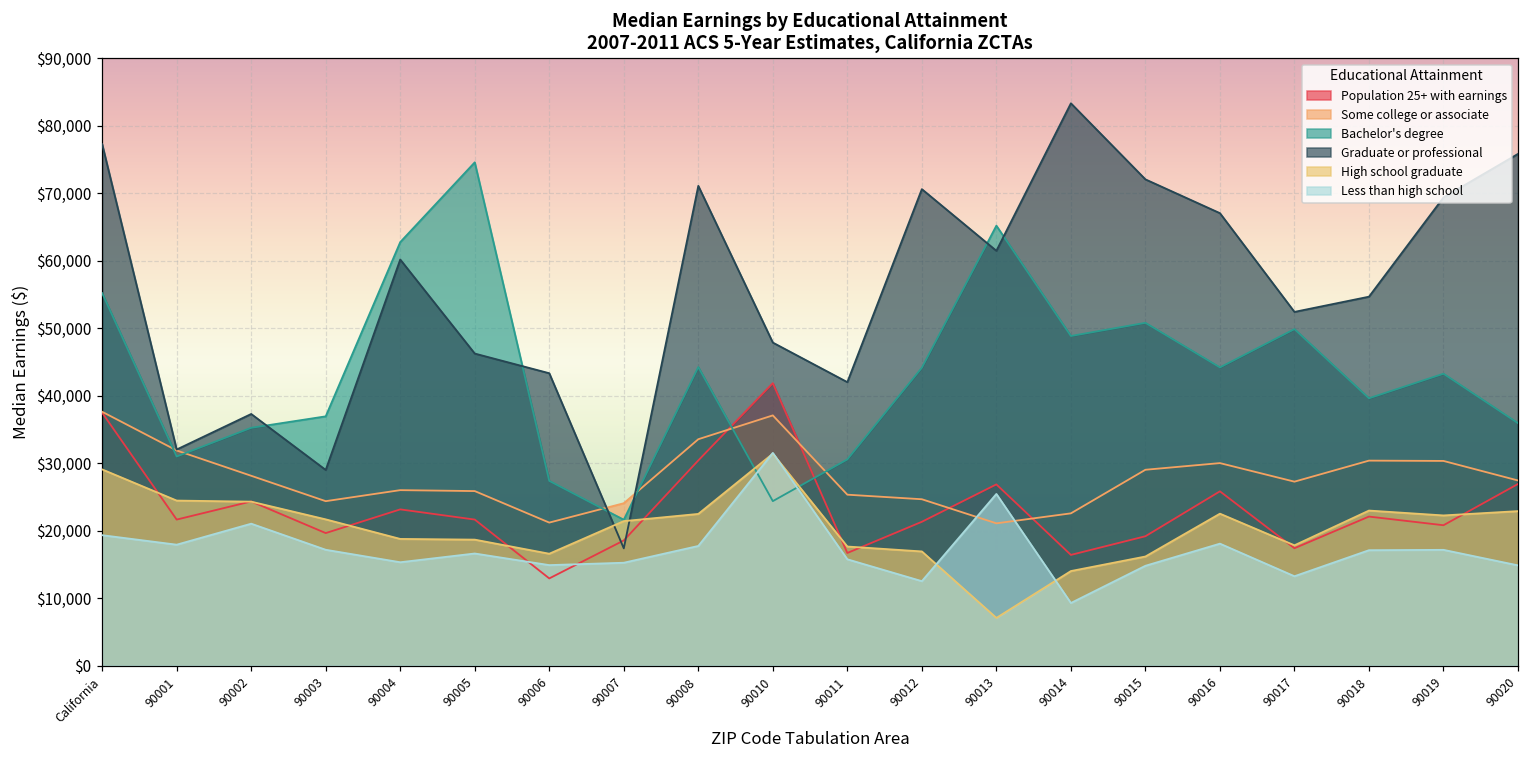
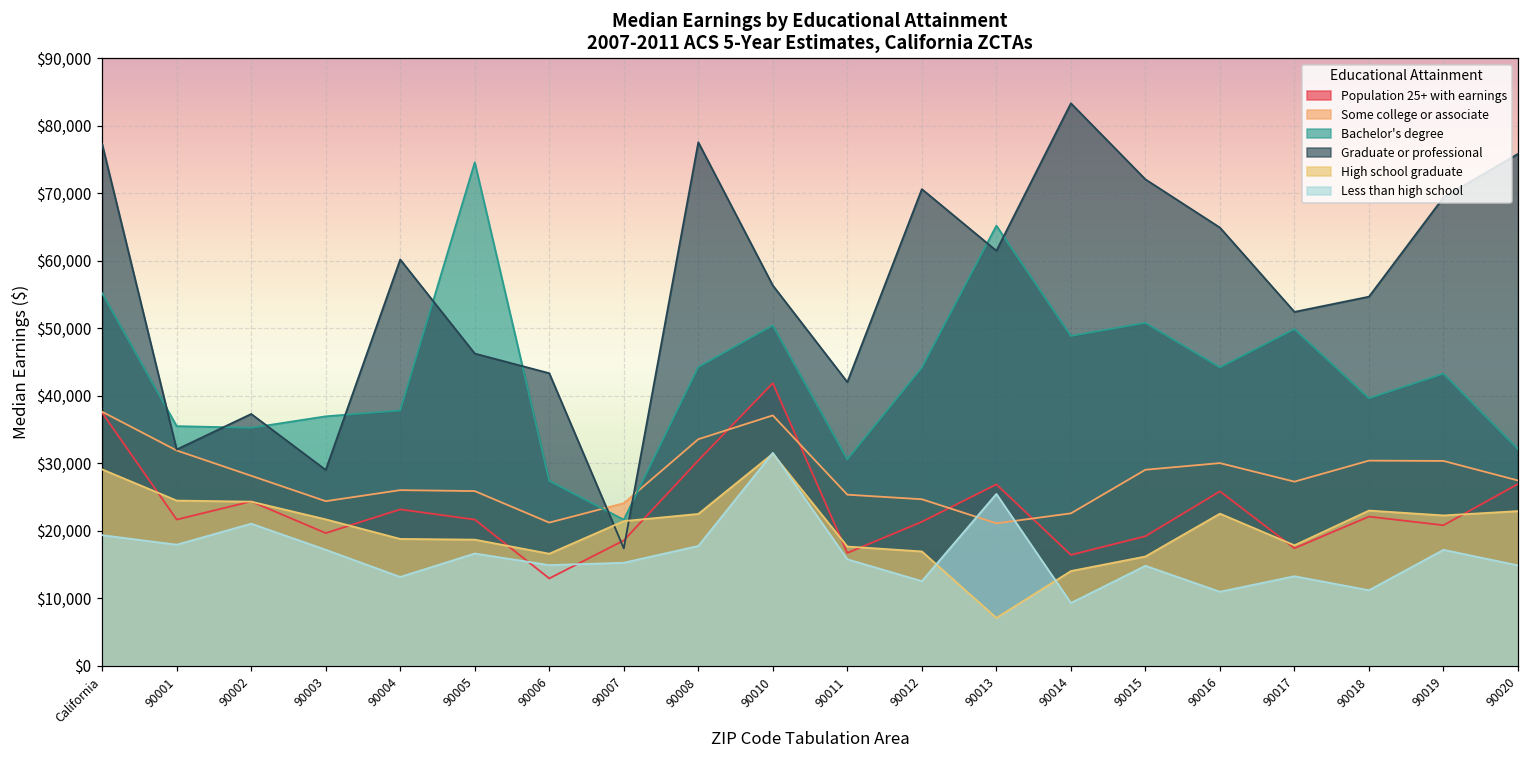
Bachelor's degree, 90001: $31,000 -> $35,000
Bachelor's degree, 90004: $63,000 -> $38,000
Less than high school, 90004: $15,000 -> $13,000
Graduate or professional, 90008: $71,000 -> $78,000
Bachelor's degree, 90010: $24,000 -> $50,000
Graduate or professional, 90010: $48,000 -> $56,000
Graduate or professional, 90016: $67,000 -> $65,000
Less than high school, 90016: $18,000 -> $11,000
Less than high school, 90018: $17,000 -> $11,000
Bachelor's degree, 90020: $36,000 -> $32,000
